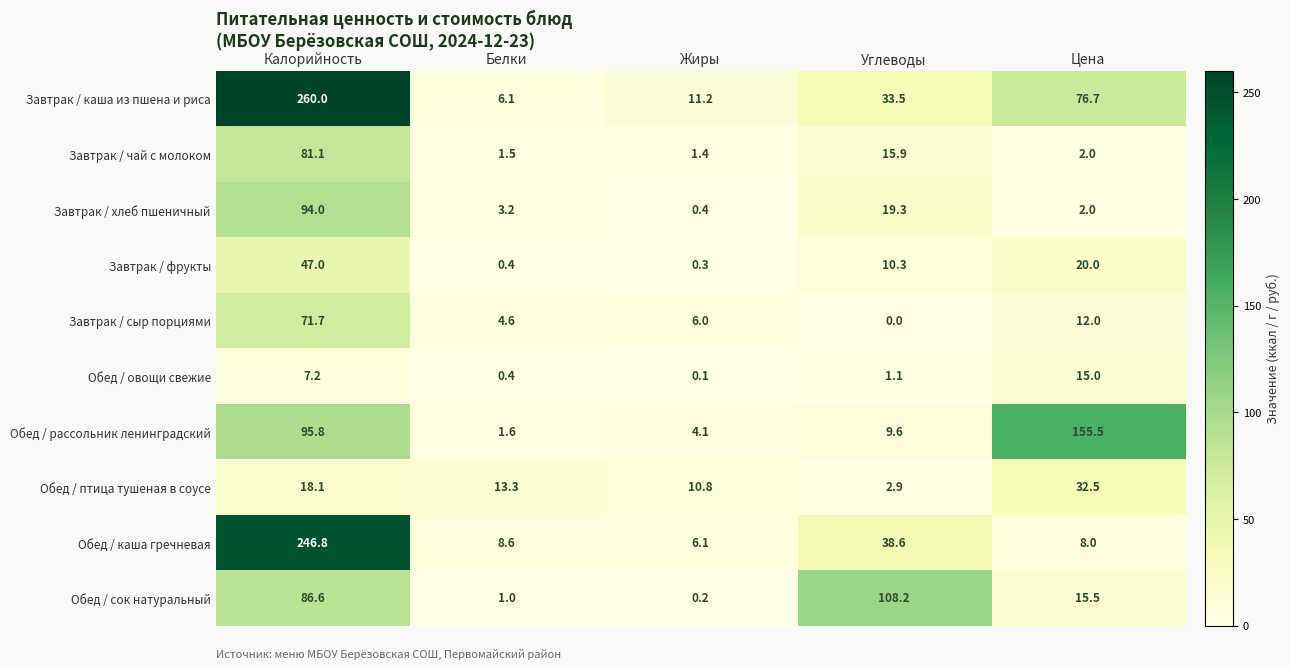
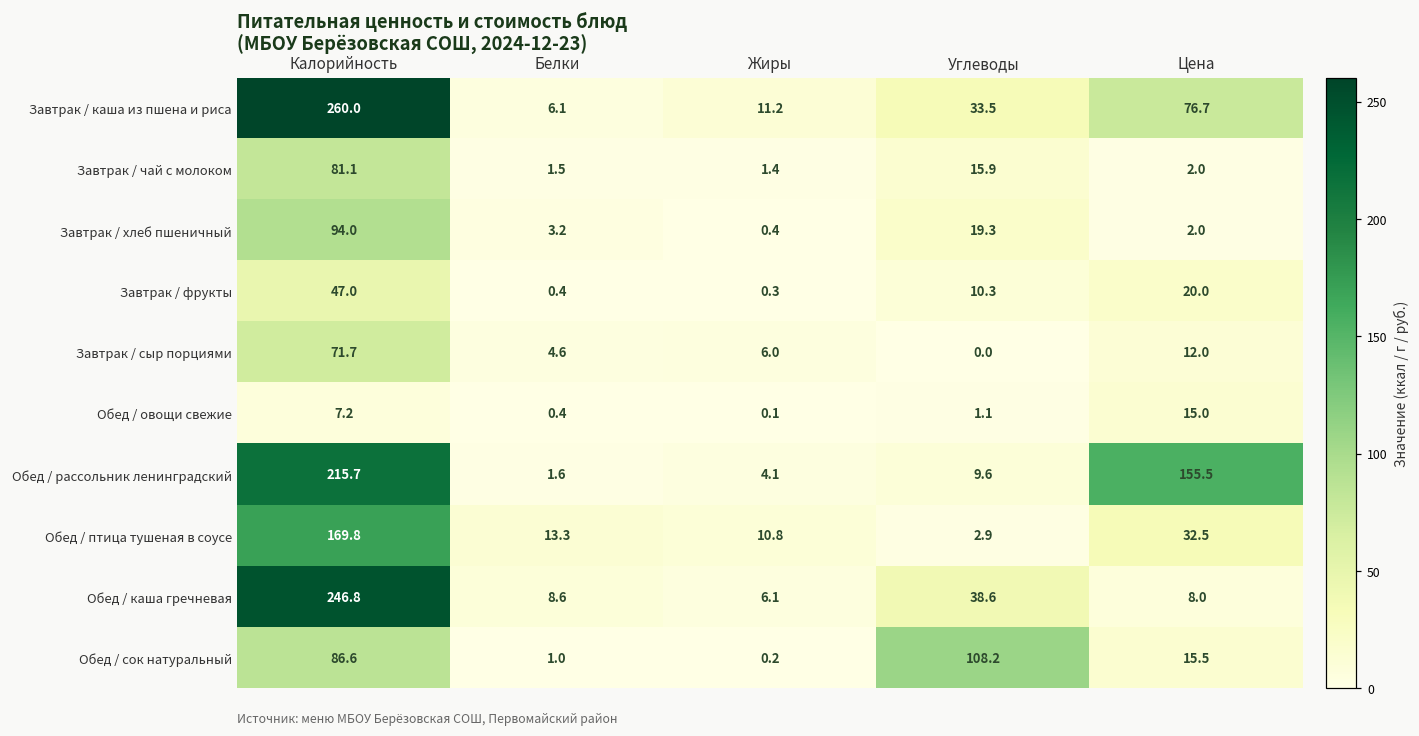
Обед / рассольник ленинградский, Калорийность: 95.8 -> 215.7
Обед / птица тушеная в соусе, Калорийность: 18.1 -> 169.8
